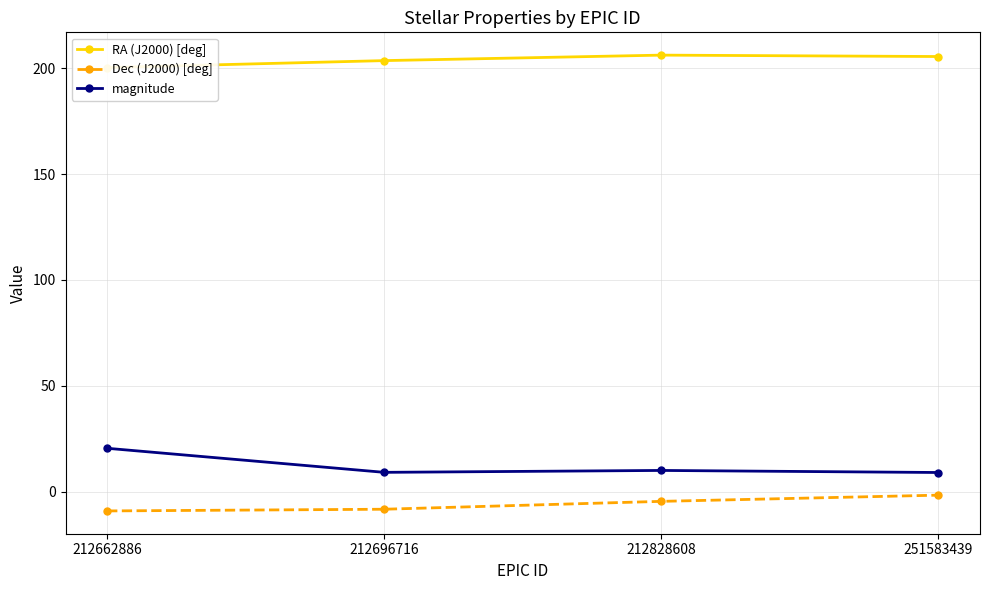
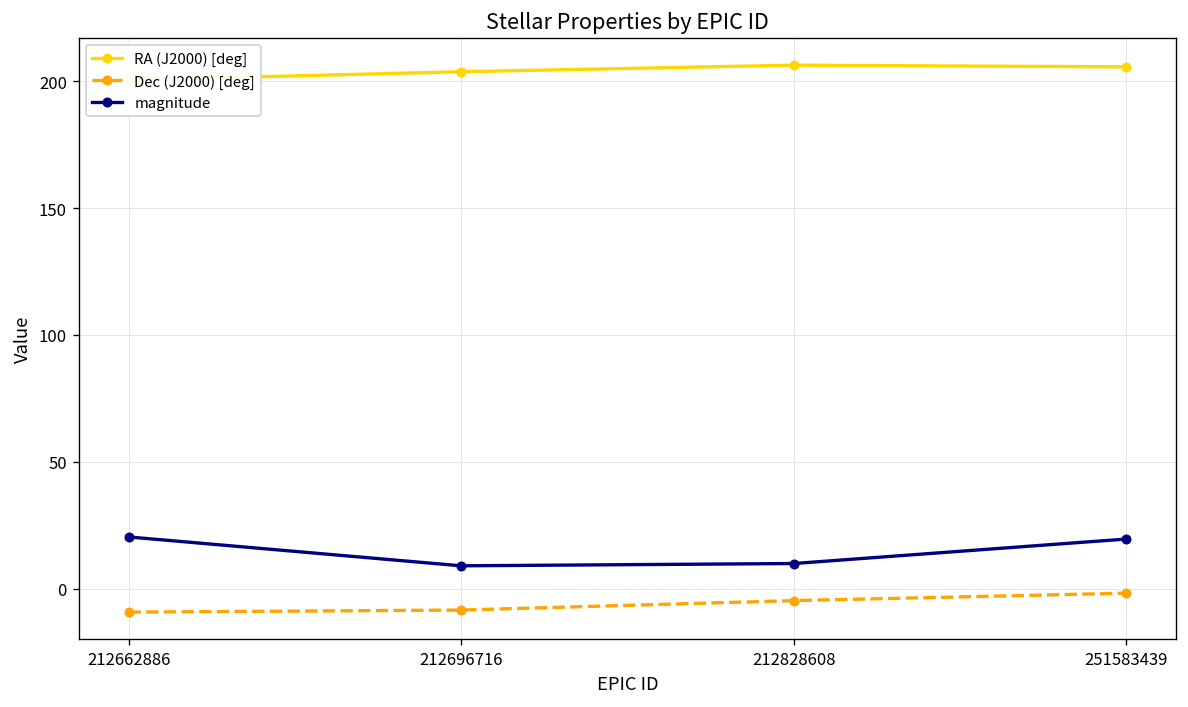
magnitude, 251583439: 9 -> 20
